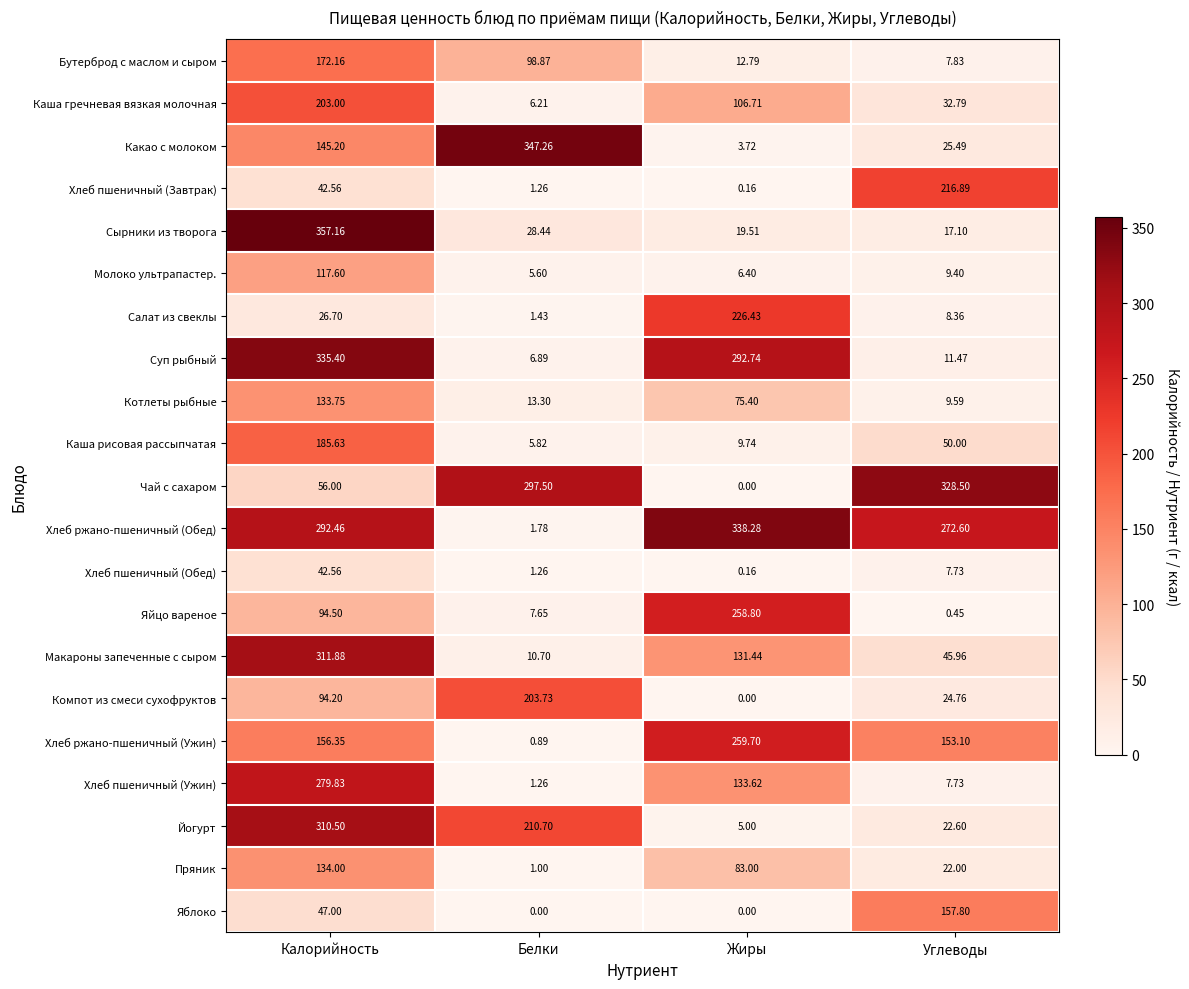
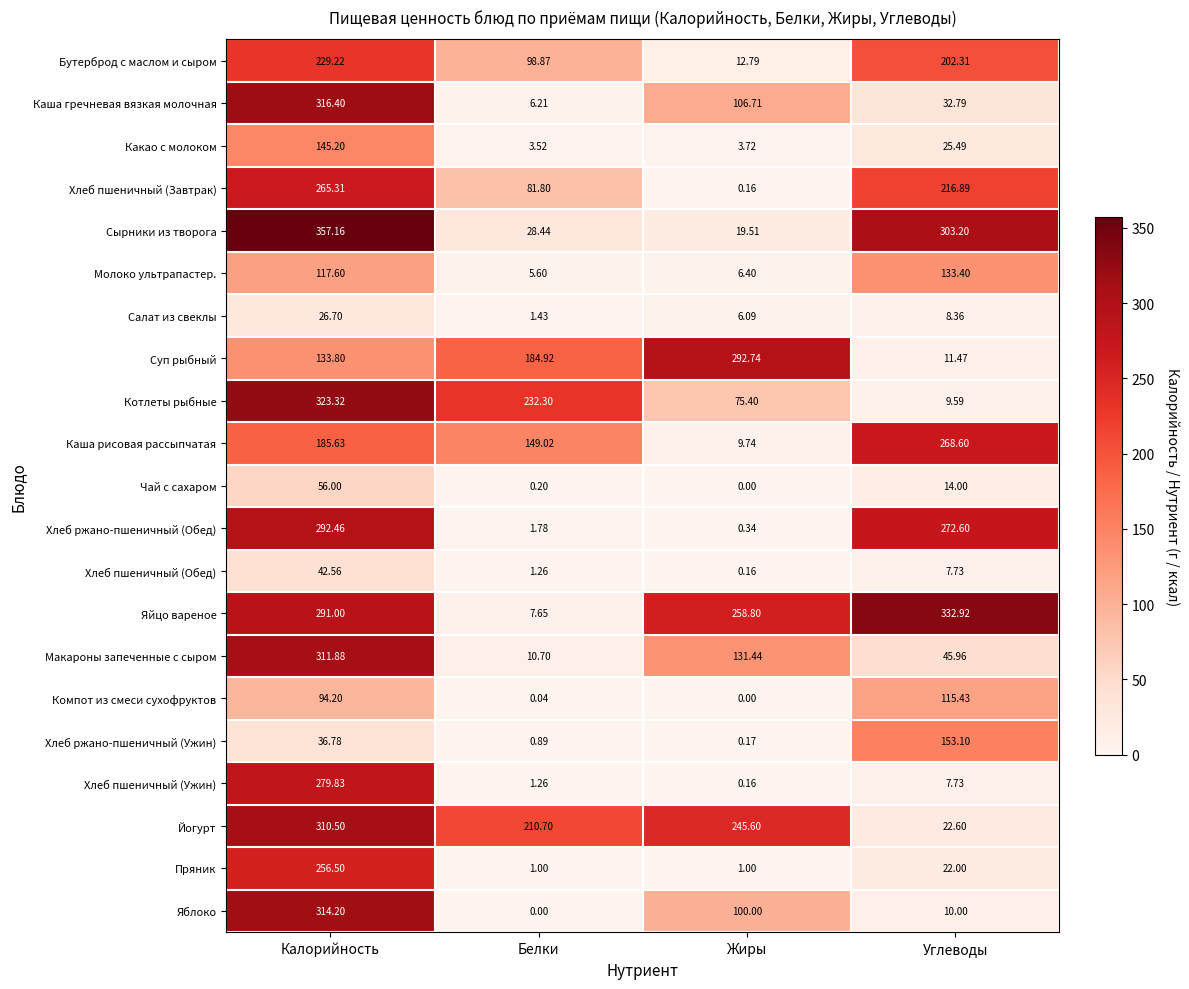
Бутерброд с маслом и сыром, Калорийность: 172.16 -> 229.22
Бутерброд с маслом и сыром, Углеводы: 7.83 -> 202.31
Каша гречневая вязкая молочная, Калорийность: 203.00 -> 316.40
Какао с молоком, Белки: 347.26 -> 3.52
Хлеб пшеничный (Завтрак), Калорийность: 42.56 -> 265.31
Хлеб пшеничный (Завтрак), Белки: 1.26 -> 81.80
Сырники из творога, Углеводы: 17.10 -> 303.20
Молоко ультрапастер., Углеводы: 9.40 -> 133.40
Салат из свеклы, Жиры: 226.43 -> 6.09
Суп рыбный, Калорийность: 335.40 -> 133.80
Суп рыбный, Белки: 6.89 -> 184.92
Котлеты рыбные, Калорийность: 133.75 -> 323.32
Котлеты рыбные, Белки: 13.30 -> 232.30
Каша рисовая рассыпчатая, Белки: 5.82 -> 149.02
Каша рисовая рассыпчатая, Углеводы: 50.00 -> 268.60
Чай с сахаром, Белки: 297.50 -> 0.20
Чай с сахаром, Углеводы: 328.50 -> 14.00
Хлеб ржано-пшеничный (Обед), Жиры: 338.28 -> 0.34
Яйцо вареное, Калорийность: 94.50 -> 291.00
Яйцо вареное, Углеводы: 0.45 -> 332.92
Компот из смеси сухофруктов, Белки: 203.73 -> 0.04
Компот из смеси сухофруктов, Углеводы: 24.76 -> 115.43
Хлеб ржано-пшеничный (Ужин), Калорийность: 156.35 -> 36.78
Хлеб ржано-пшеничный (Ужин), Жиры: 259.70 -> 0.17
Хлеб пшеничный (Ужин), Жиры: 133.62 -> 0.16
Йогурт, Жиры: 5.00 -> 245.60
Пряник, Калорийность: 134.00 -> 256.50
Пряник, Жиры: 83.00 -> 1.00
Яблоко, Калорийность: 47.00 -> 314.20
Яблоко, Жиры: 0.00 -> 100.00
Яблоко, Углеводы: 157.80 -> 10.00
